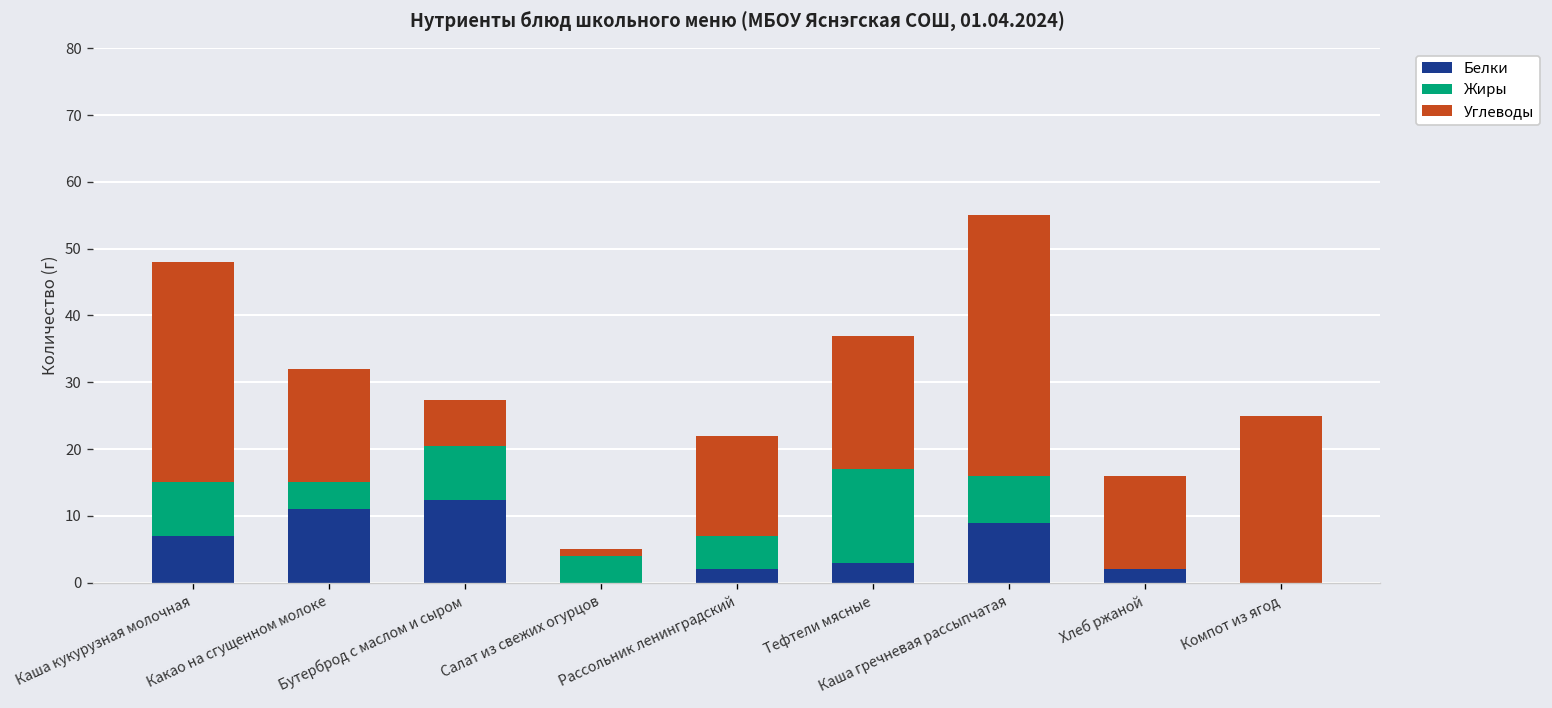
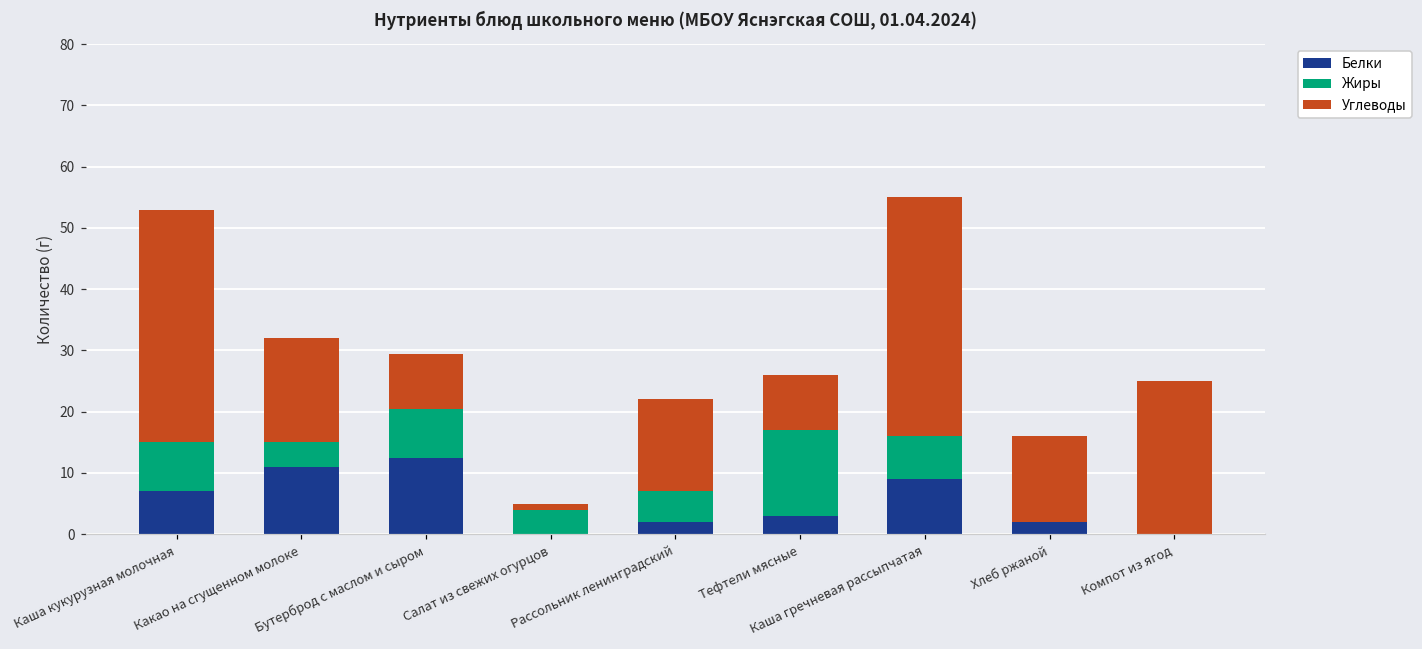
Углеводы, Каша кукурузная молочная: 33 -> 38
Углеводы, Бутерброд с маслом и сыром: 7 -> 9
Углеводы, Тефтели мясные: 20 -> 9
